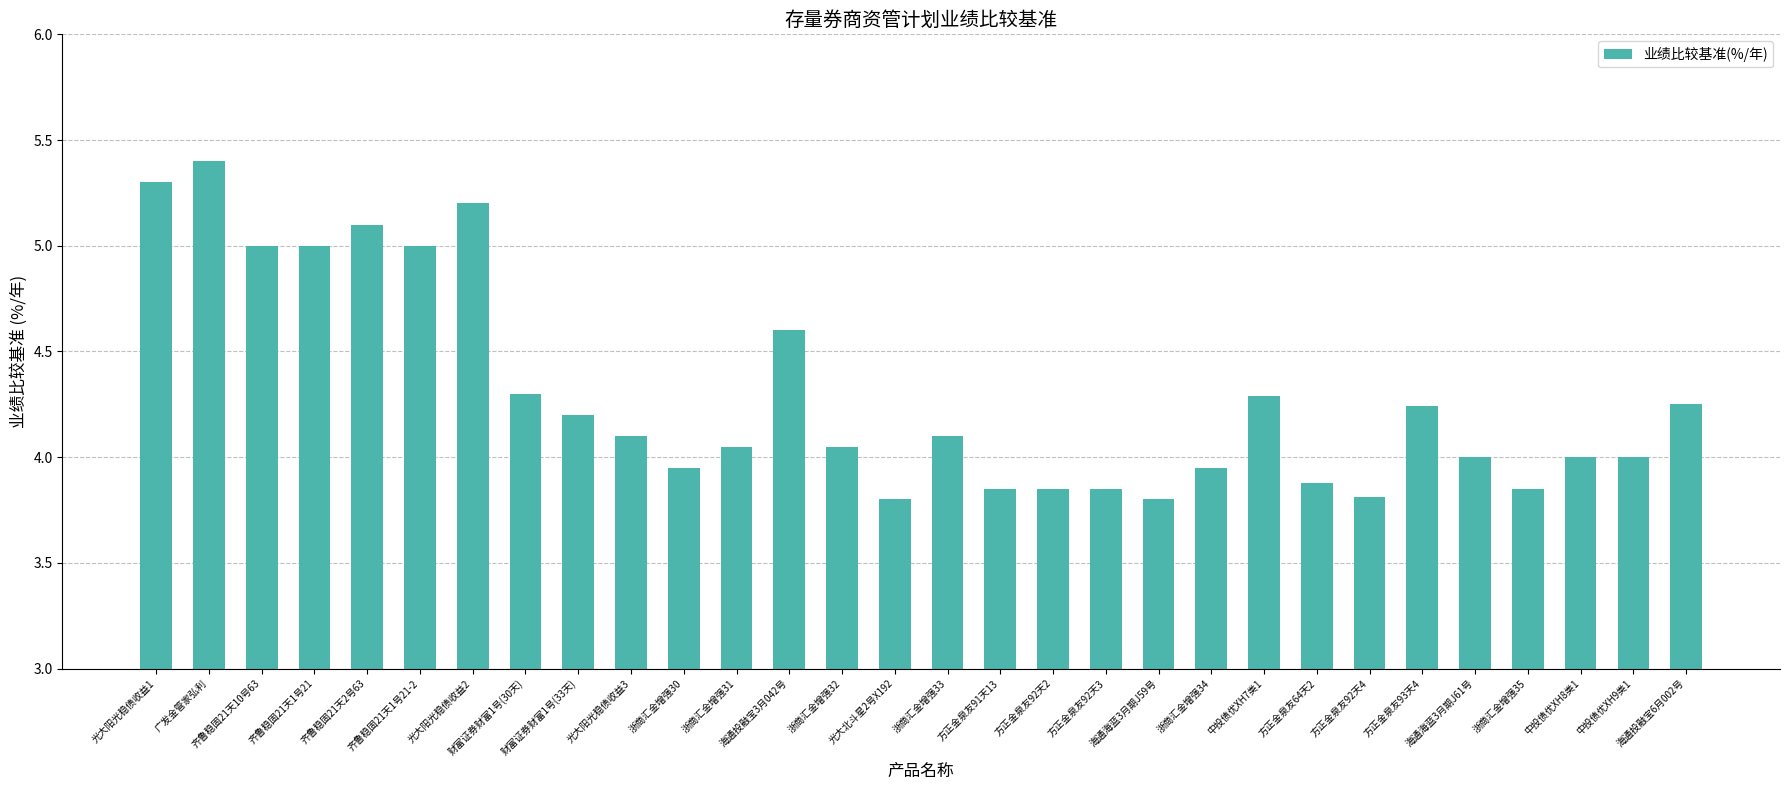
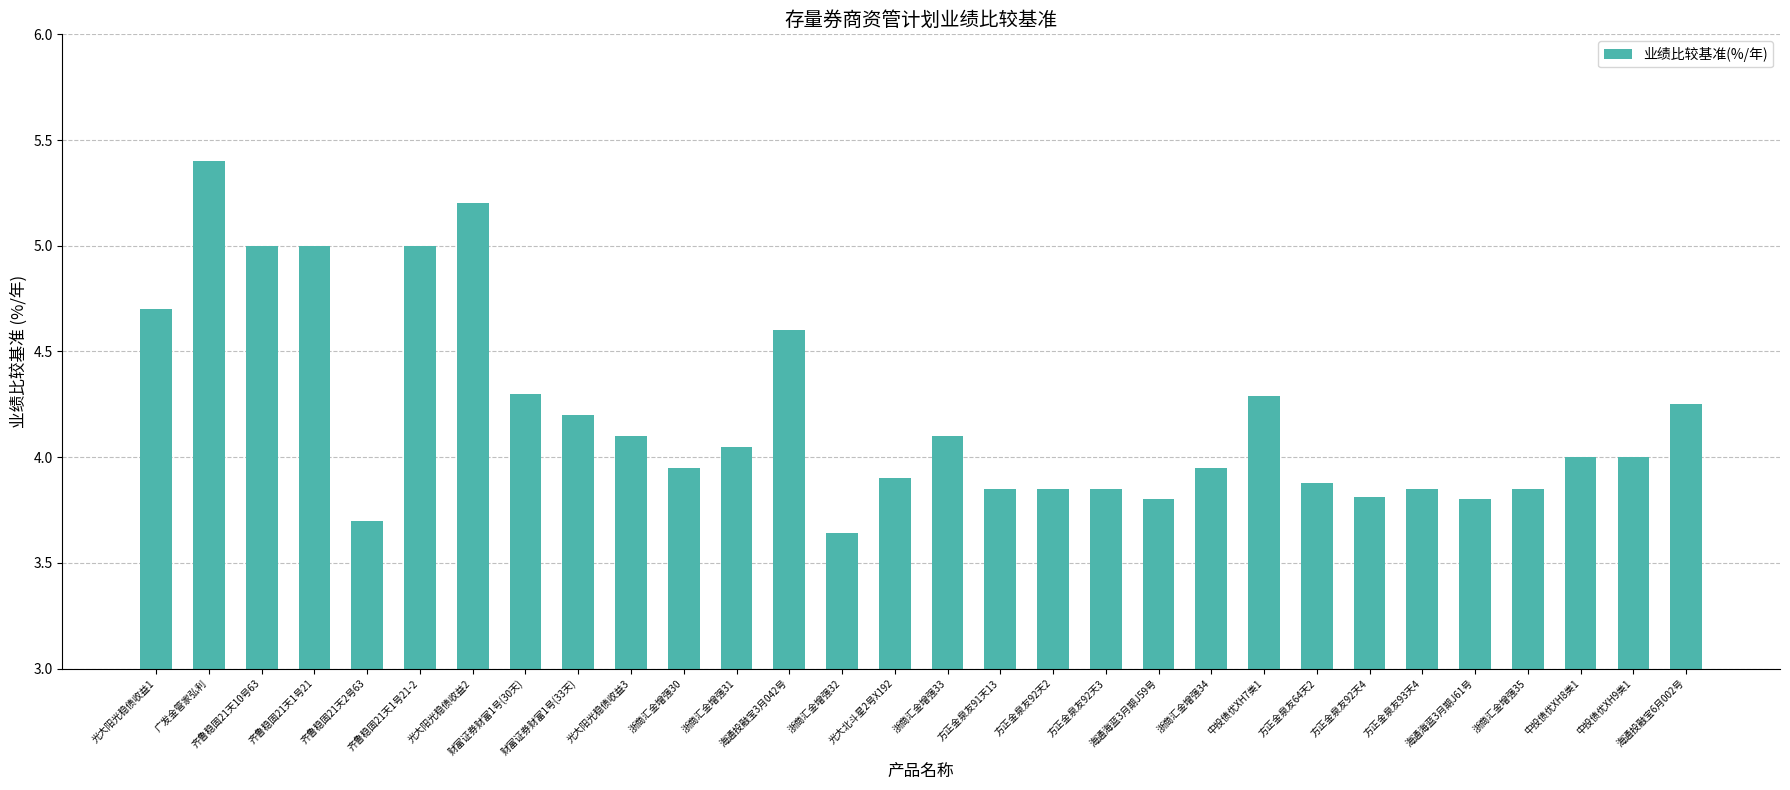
光大阳光稳债收益1: 5.3 -> 4.7
齐鲁稳固21天2号63: 5.1 -> 3.7
浙商汇金增强32: 4.05 -> 3.64
光大北斗星2号X192: 3.8 -> 3.9
方正金泉友93天4: 4.24 -> 3.85
海通海蓝3月期J61号: 4.0 -> 3.8
